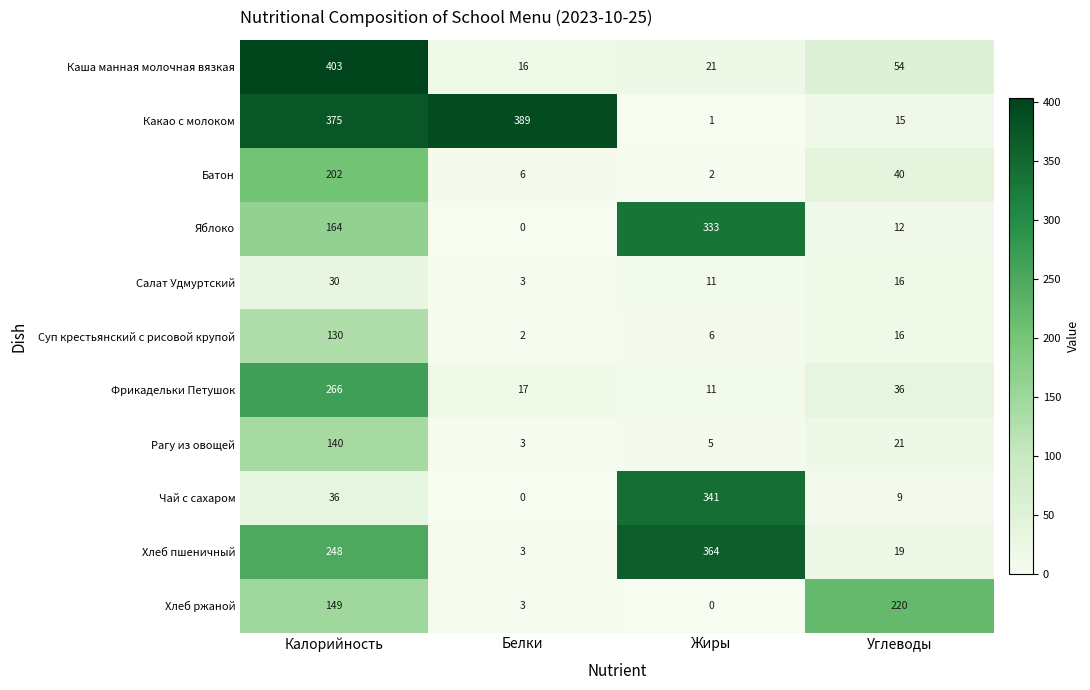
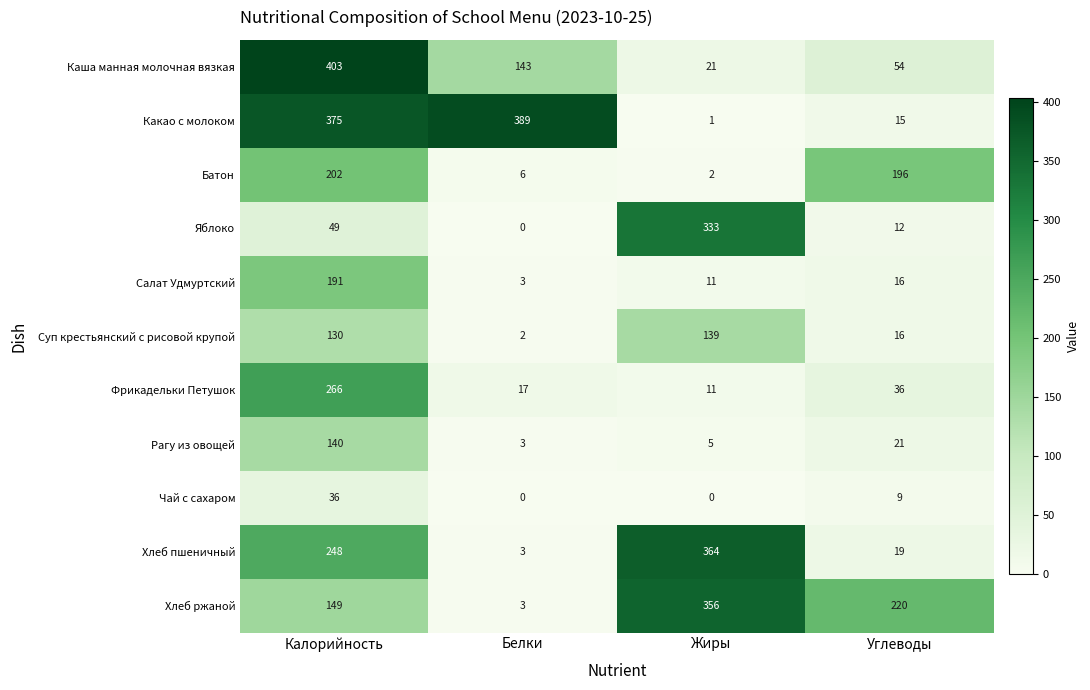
Каша манная молочная вязкая, Белки: 16 -> 143
Батон, Углеводы: 40 -> 196
Яблоко, Калорийность: 164 -> 49
Салат Удмуртский, Калорийность: 30 -> 191
Суп крестьянский с рисовой крупой, Жиры: 6 -> 139
Чай с сахаром, Жиры: 341 -> 0
Хлеб ржаной, Жиры: 0 -> 356
